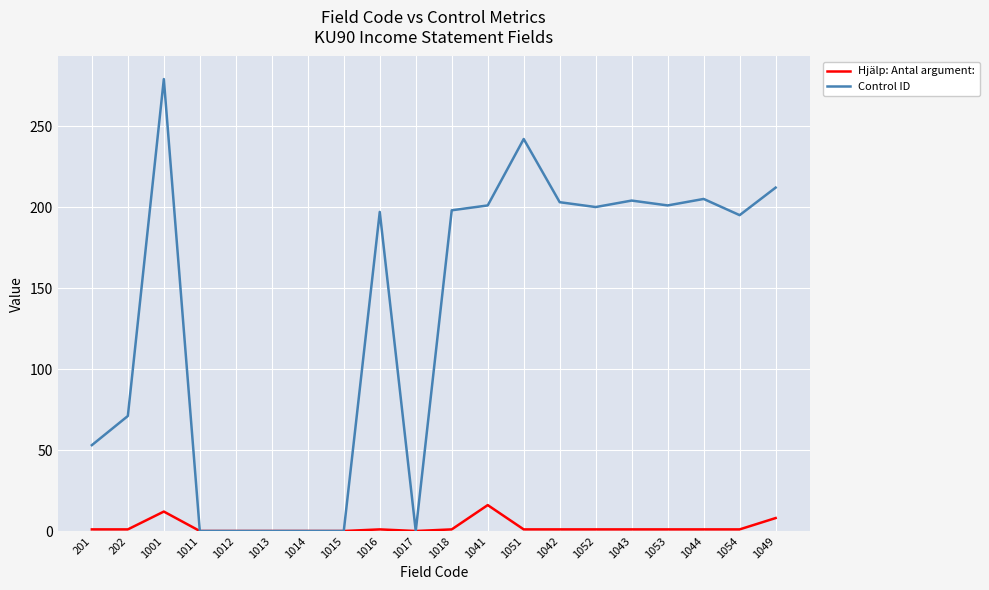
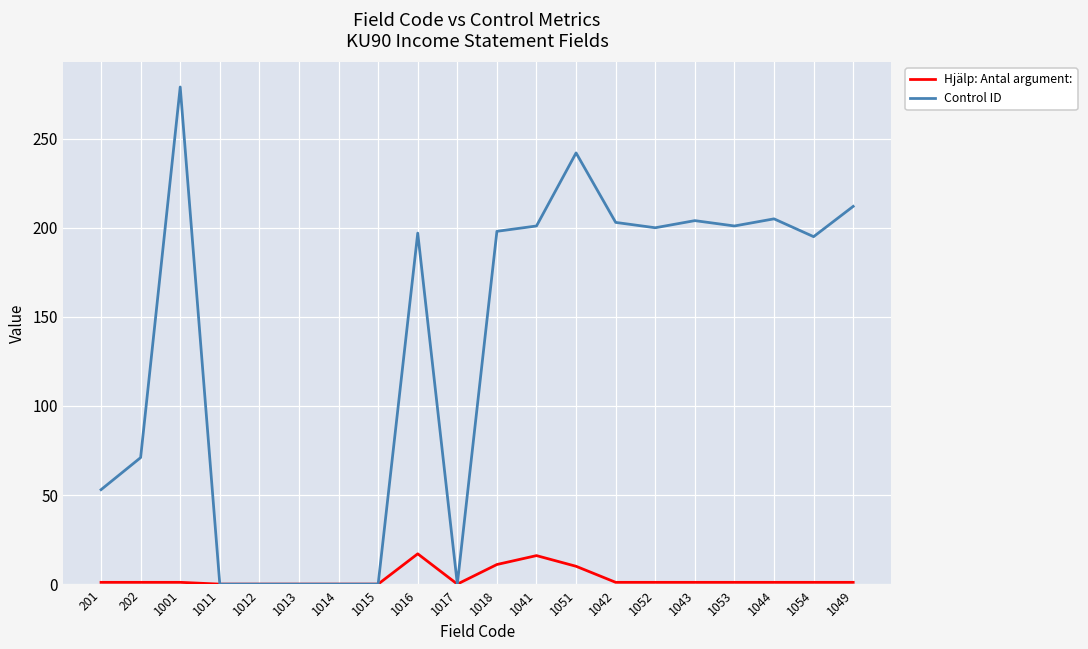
Hjälp: Antal argument:, 1001: 12 -> 1
Hjälp: Antal argument:, 1016: 1 -> 17
Hjälp: Antal argument:, 1018: 1 -> 11
Hjälp: Antal argument:, 1051: 1 -> 10
Hjälp: Antal argument:, 1049: 8 -> 1
